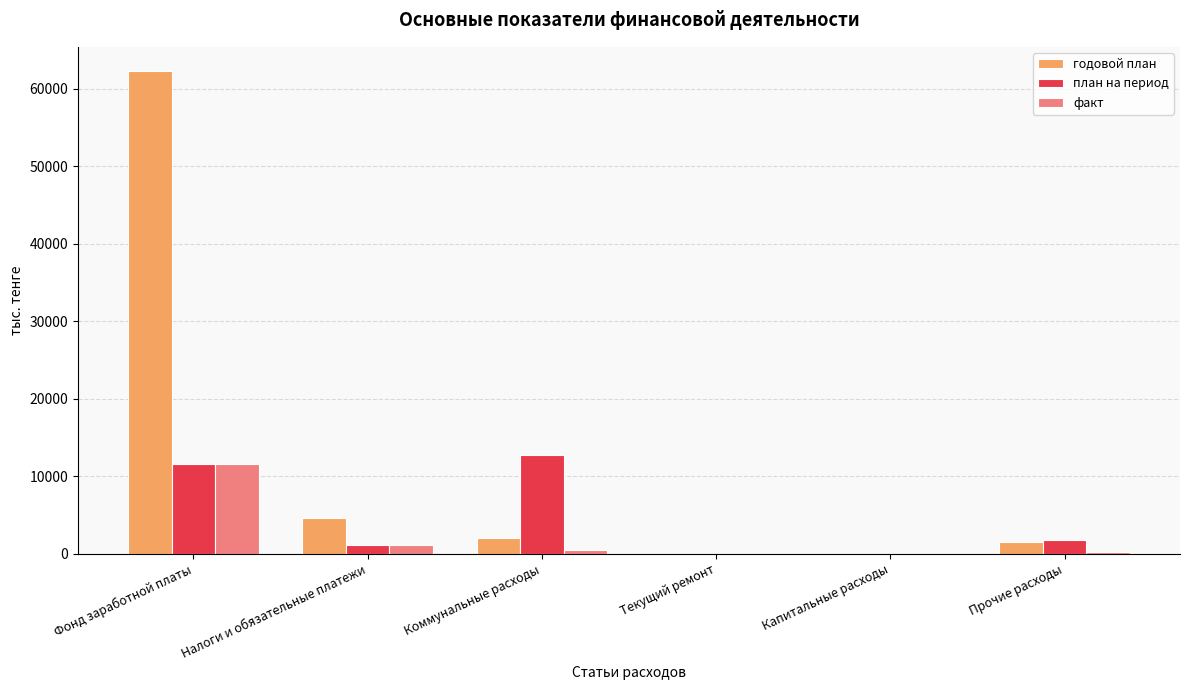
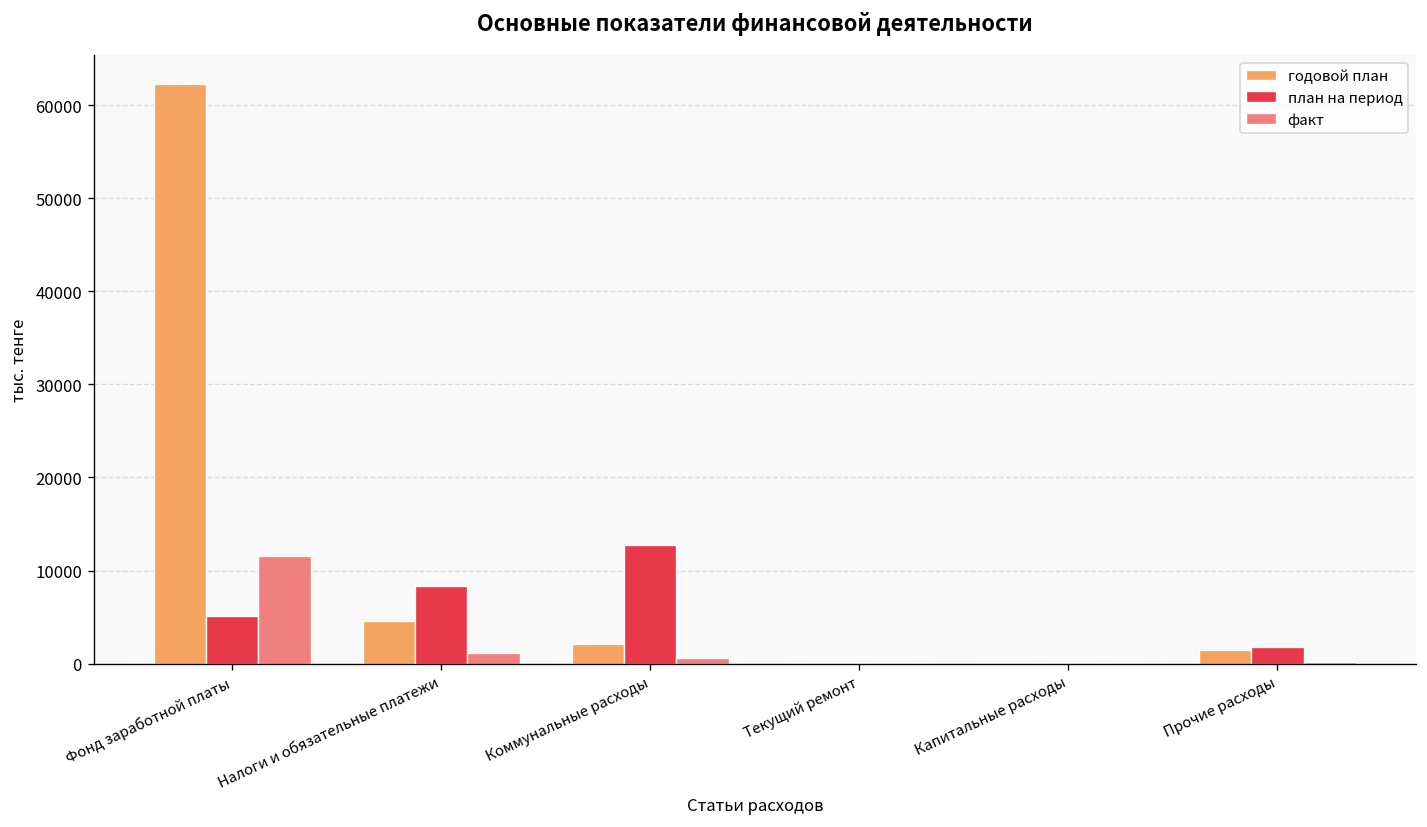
план на период, Фонд заработной платы: 12000 -> 5000
план на период, Налоги и обязательные платежи: 1000 -> 8000
